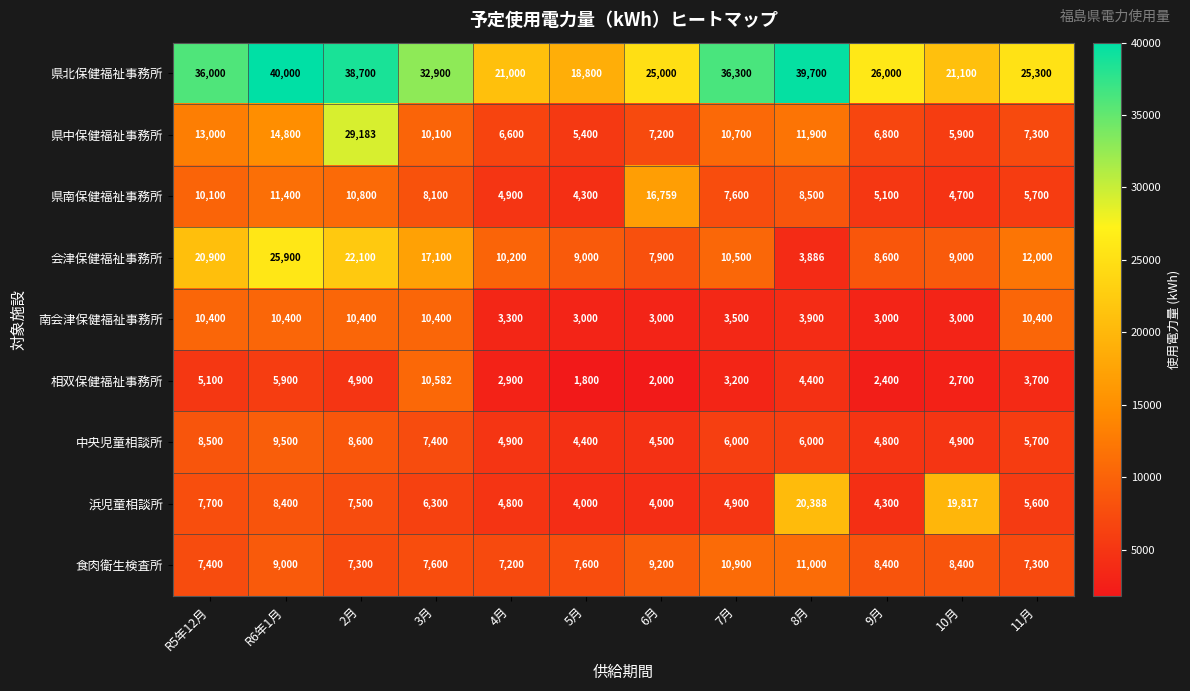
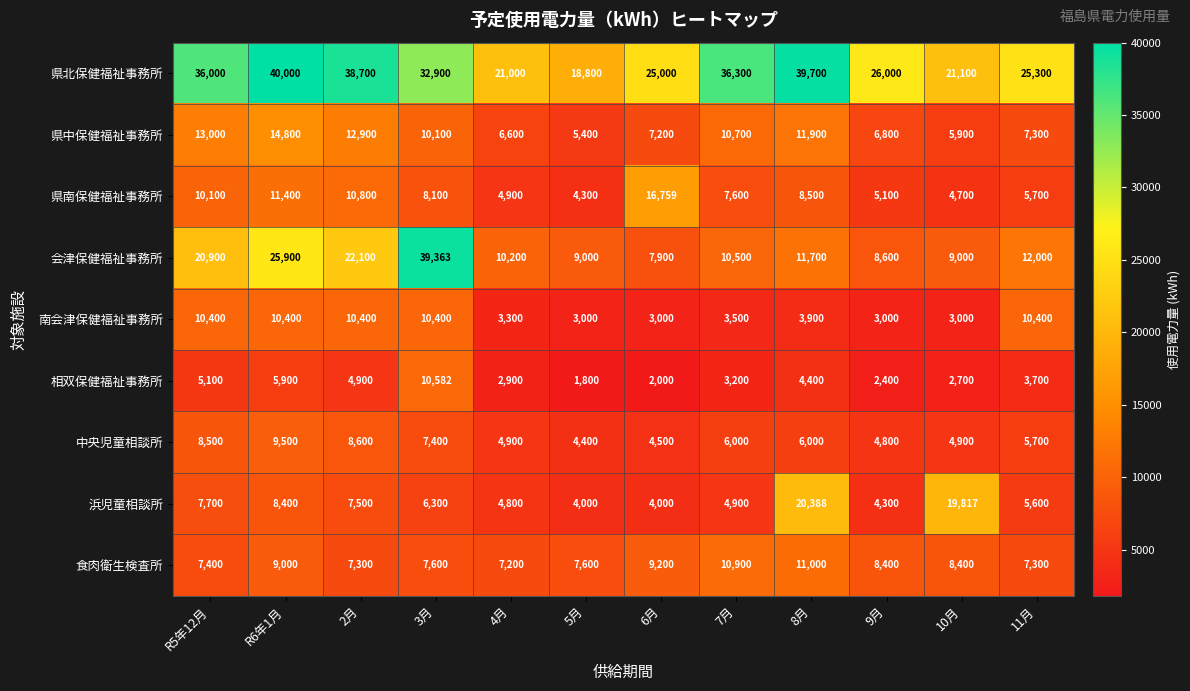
県中保健福祉事務所, 2月: 29,183 -> 12,900
会津保健福祉事務所, 3月: 17,100 -> 39,363
会津保健福祉事務所, 8月: 3,886 -> 11,700
